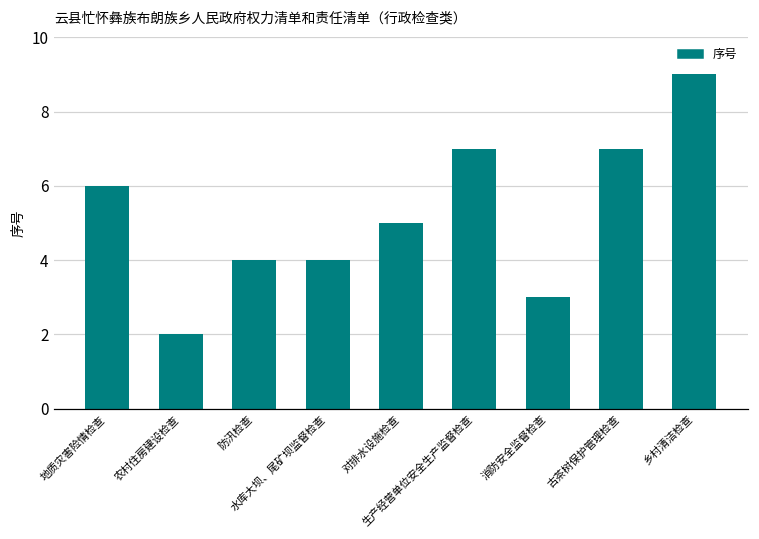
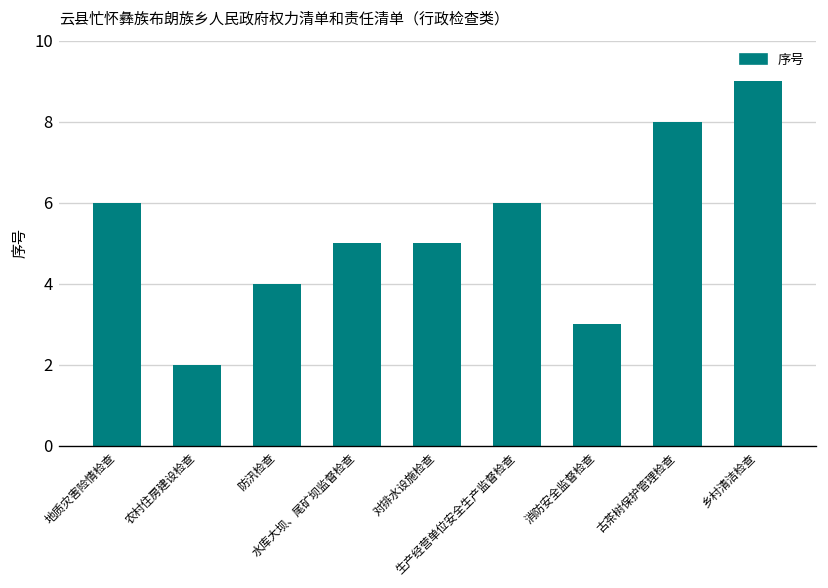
水库大坝、尾矿坝监督检查: 4 -> 5
生产经营单位安全生产监督检查: 7 -> 6
古茶树保护管理检查: 7 -> 8
